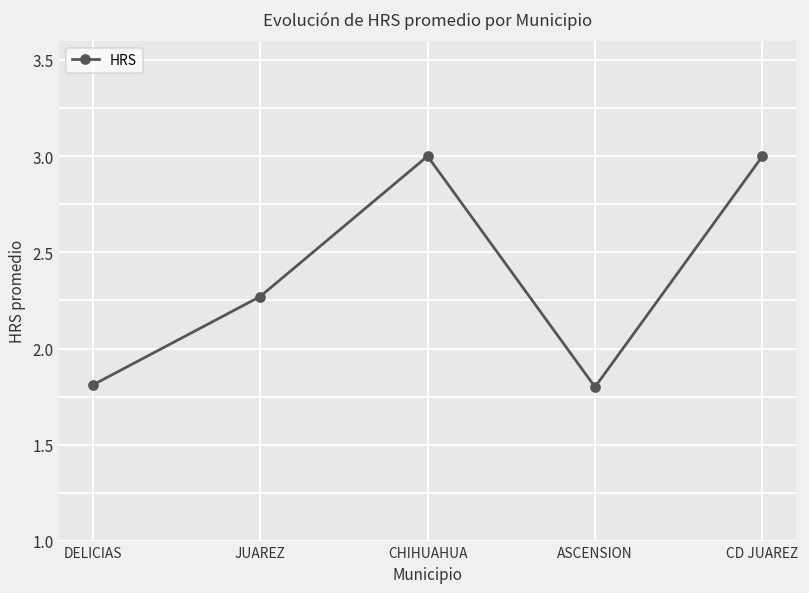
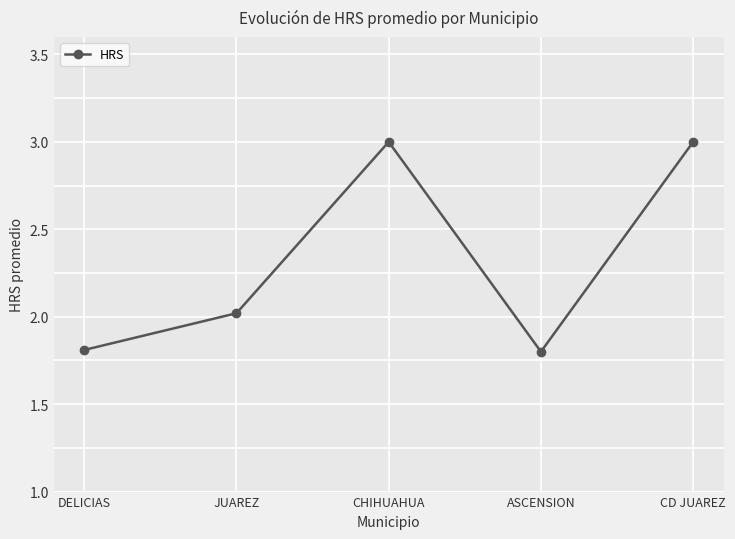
JUAREZ: 2.27 -> 2.02
